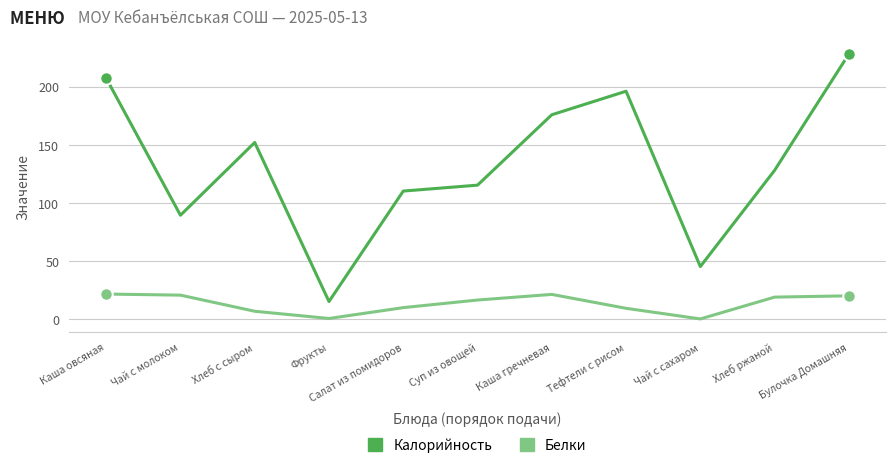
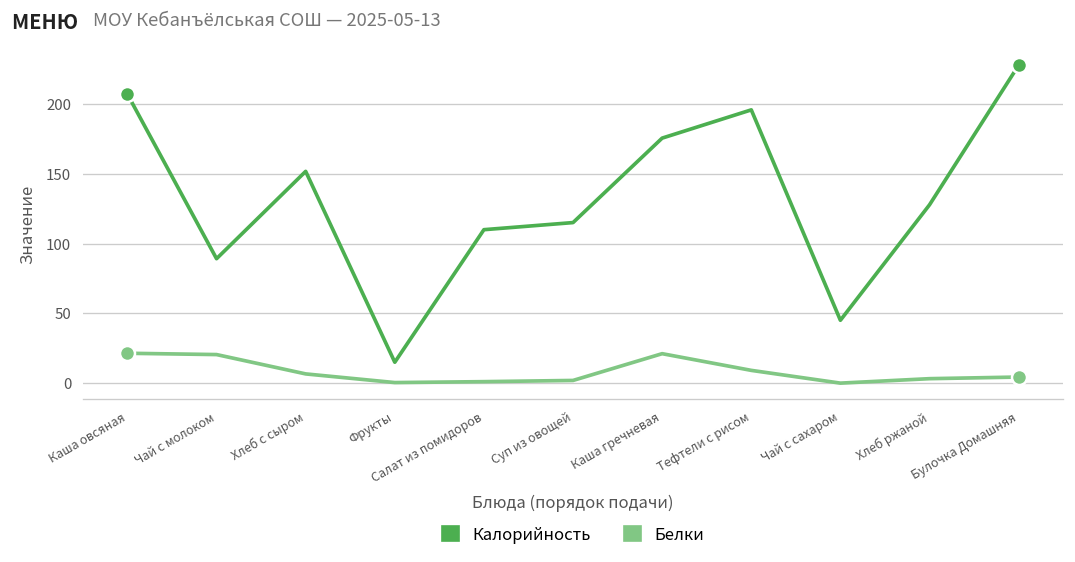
Белки, Салат из помидоров: 10 -> 1
Белки, Суп из овощей: 16 -> 2
Белки, Хлеб ржаной: 19 -> 3
Белки, Булочка Домашняя: 20 -> 4
